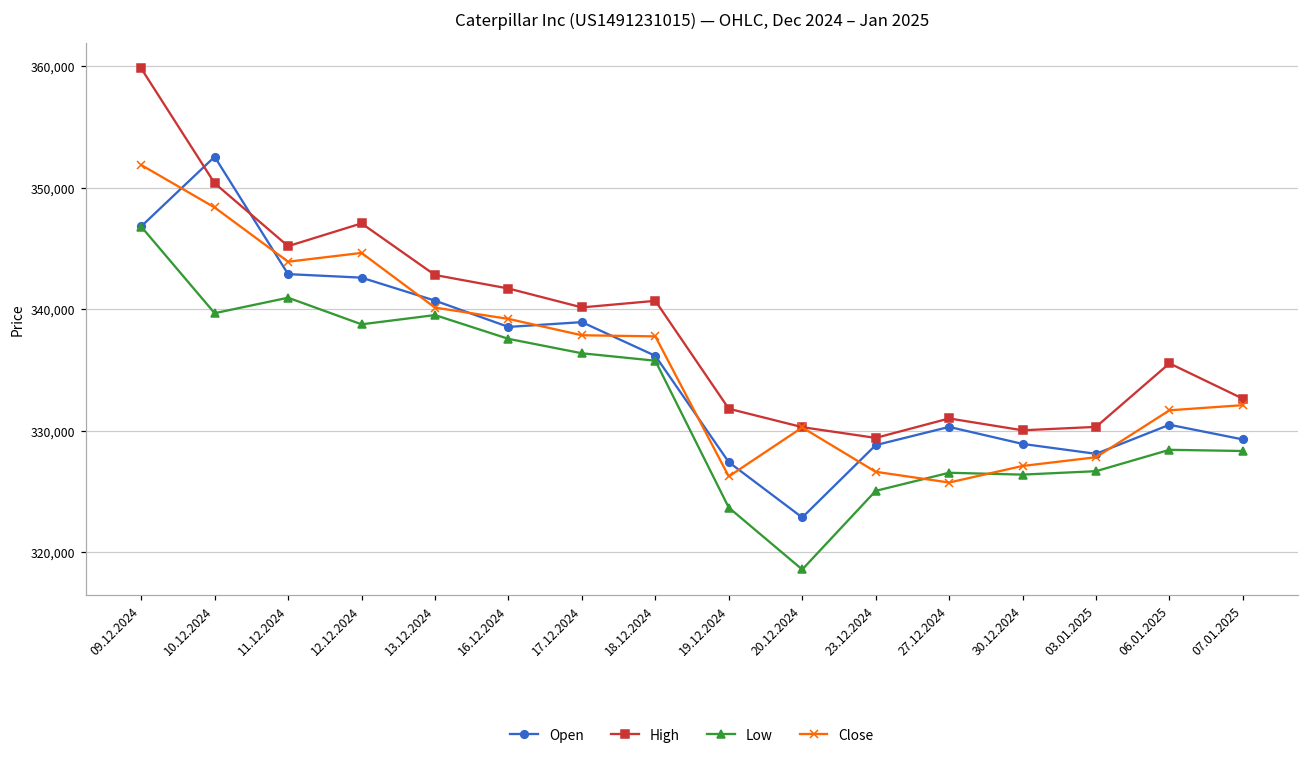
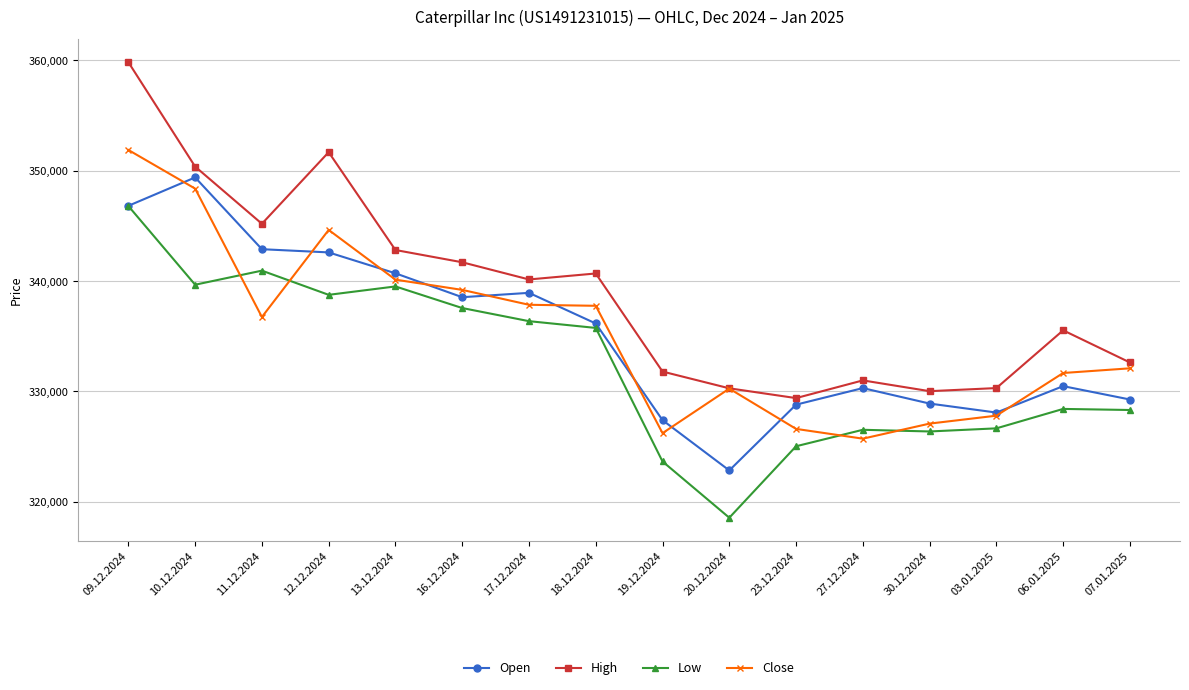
Open, 10.12.2024: 352,600 -> 349,400
Close, 11.12.2024: 343,900 -> 336,700
High, 12.12.2024: 347,100 -> 351,700
